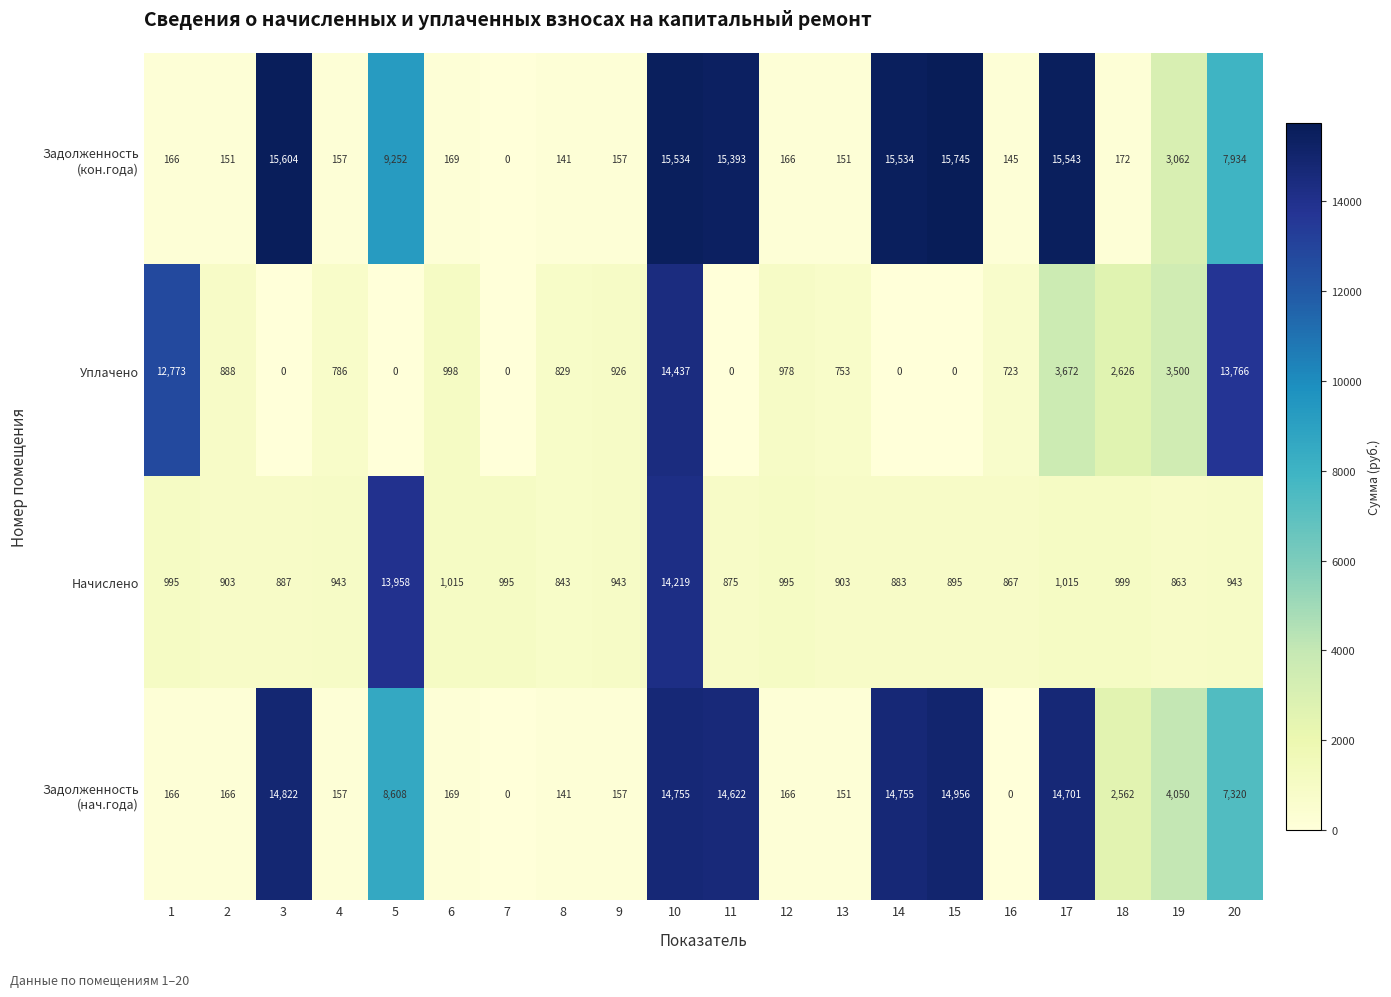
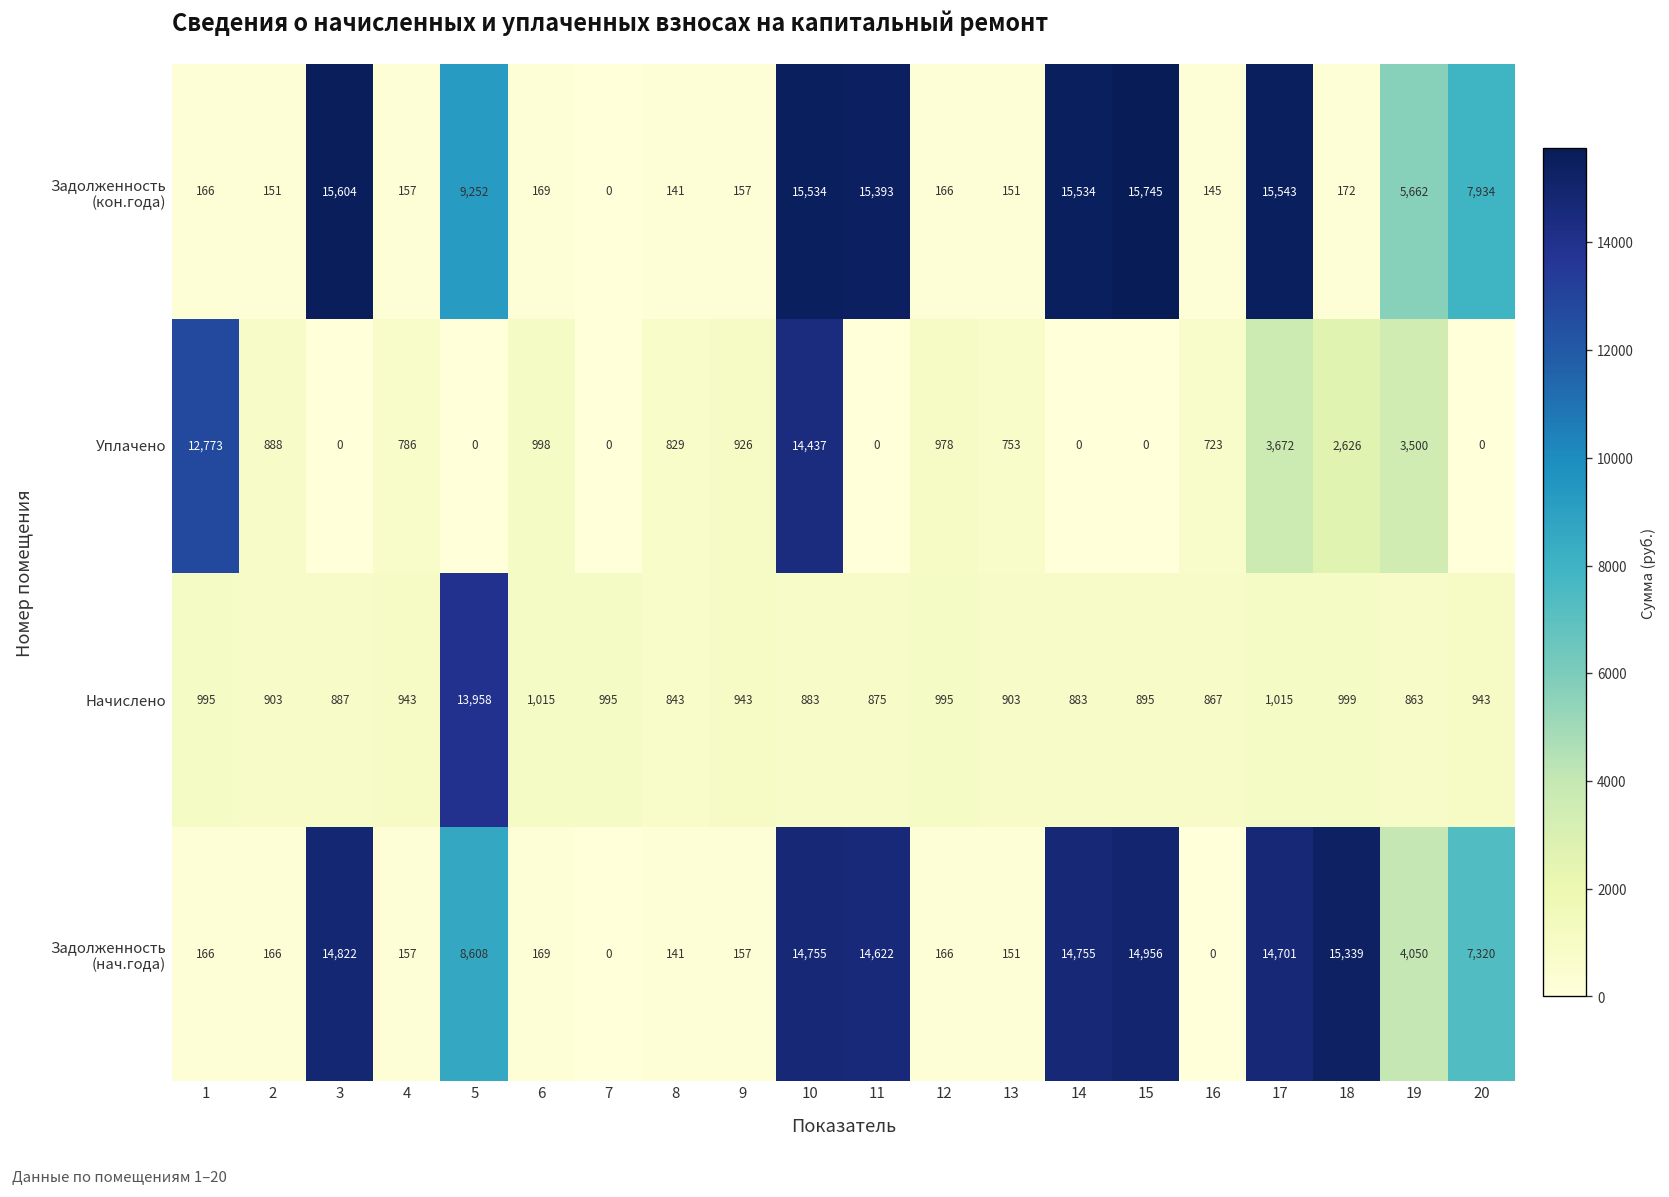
Задолженность (кон.года), 19: 3,062 -> 5,662
Уплачено, 20: 13,766 -> 0
Начислено, 10: 14,219 -> 883
Задолженность (нач.года), 18: 2,562 -> 15,339
